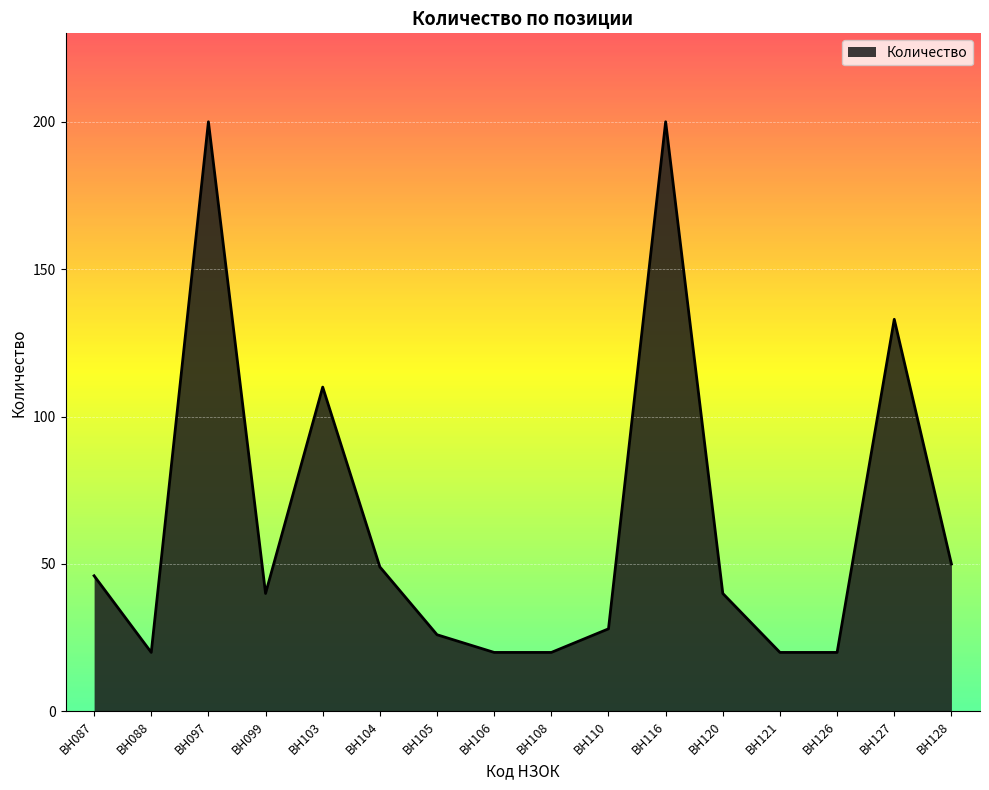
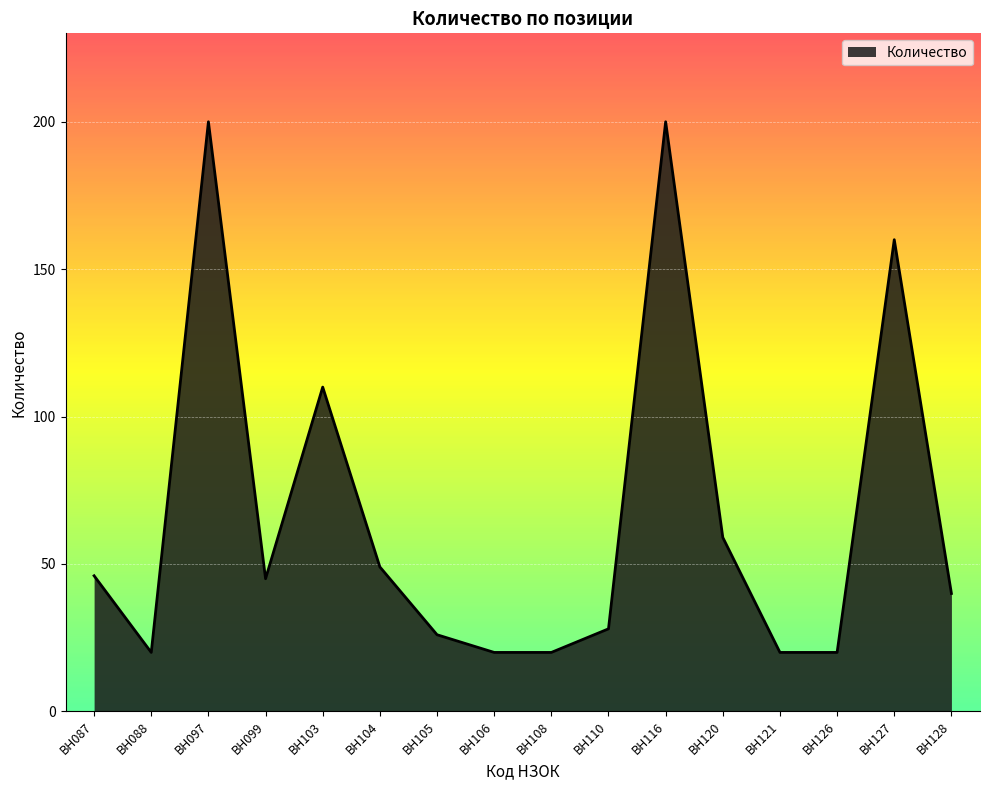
BH099: 40 -> 45
BH120: 40 -> 59
BH127: 133 -> 160
BH128: 50 -> 40
